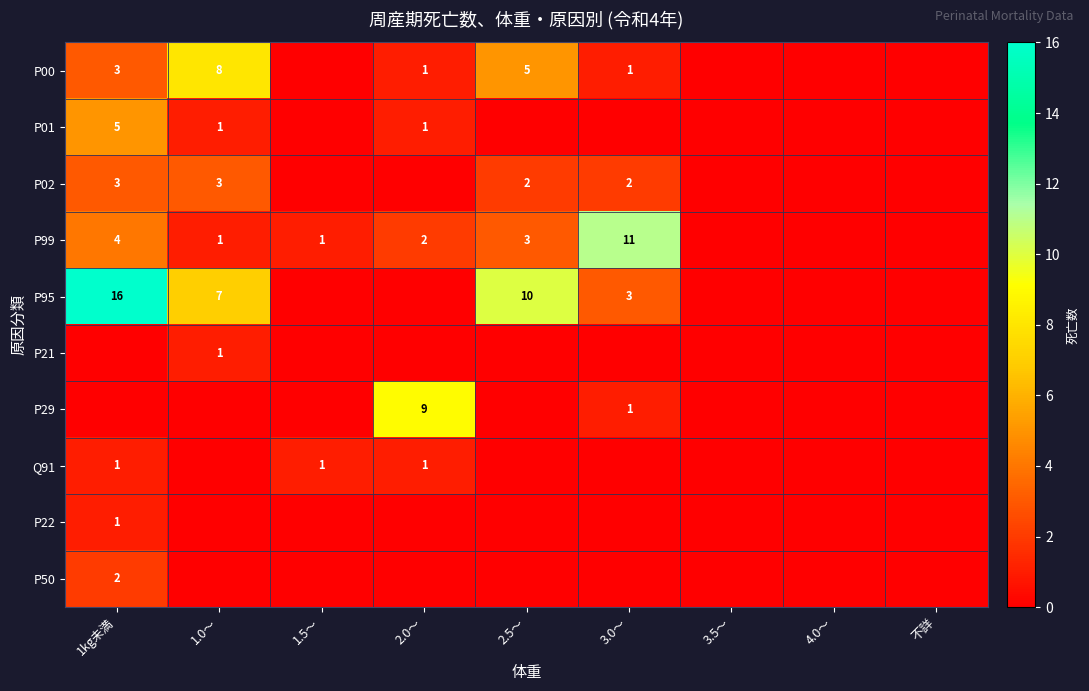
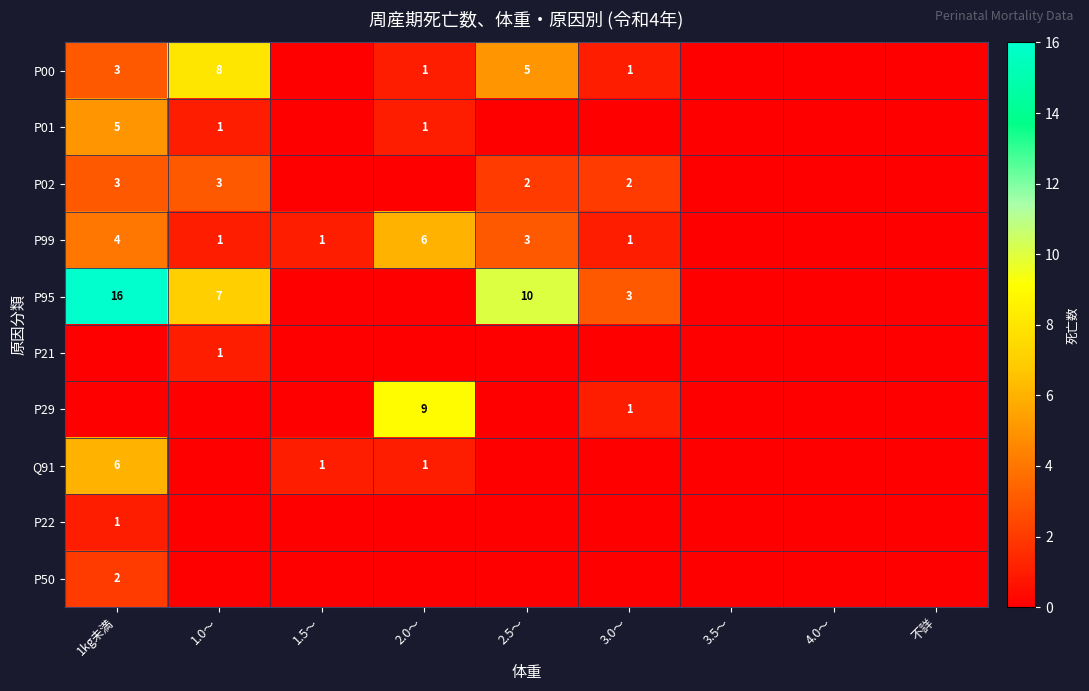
P99, 2.0～: 2 -> 6
P99, 3.0～: 11 -> 1
Q91, 1kg未満: 1 -> 6
